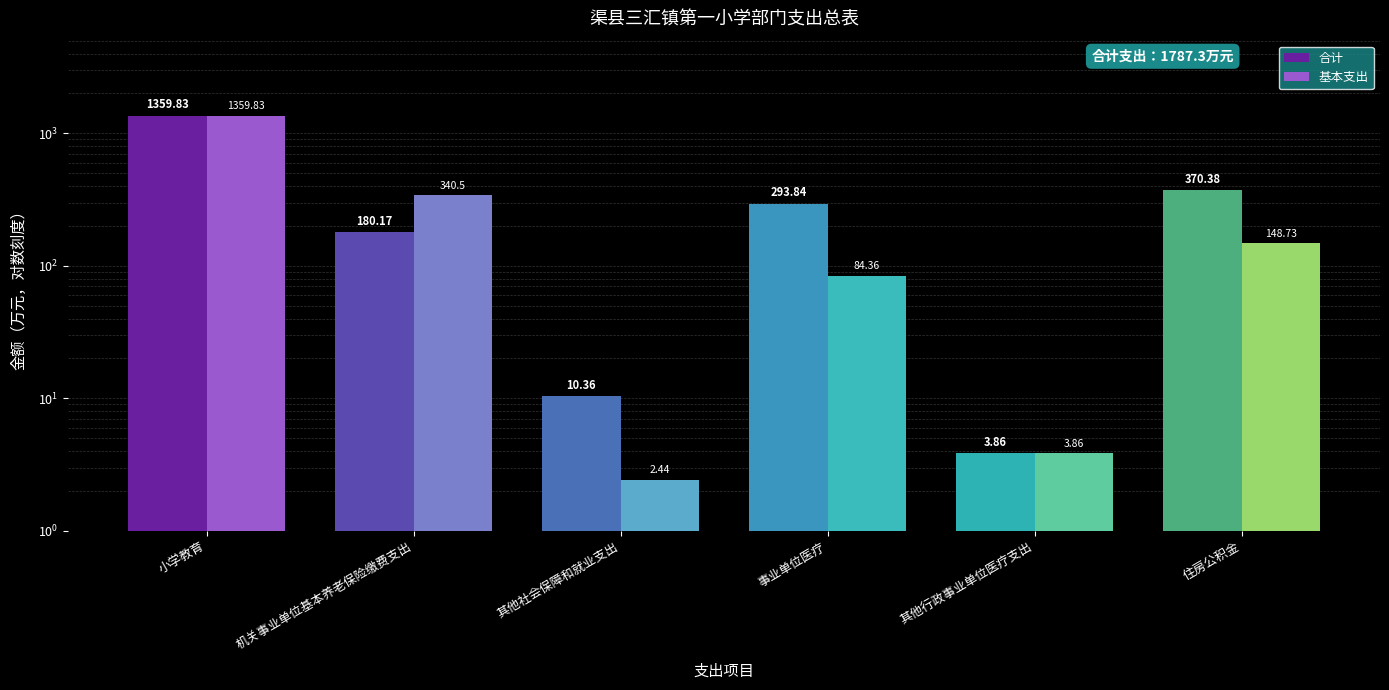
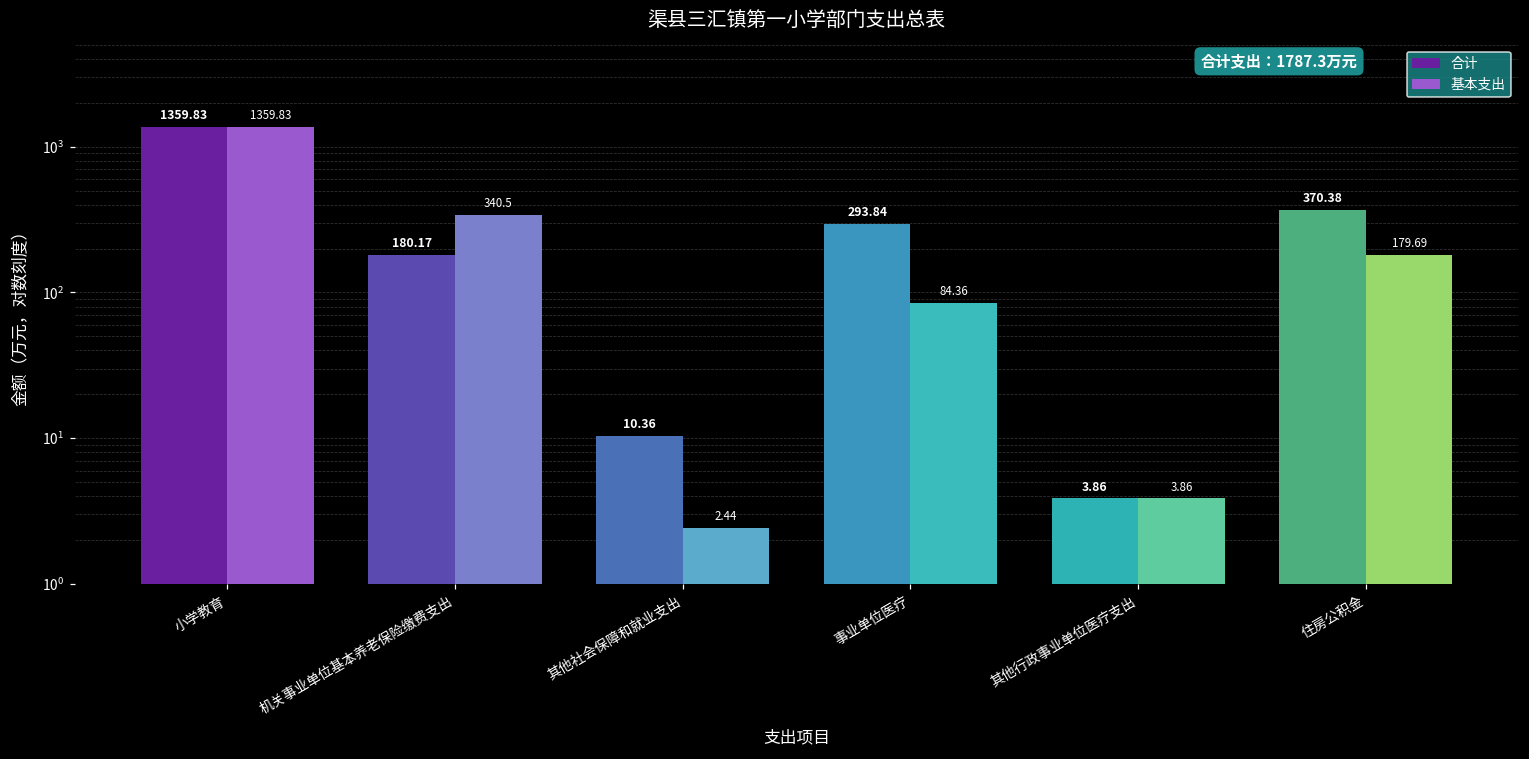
基本支出, 住房公积金: 148.73 -> 179.69
